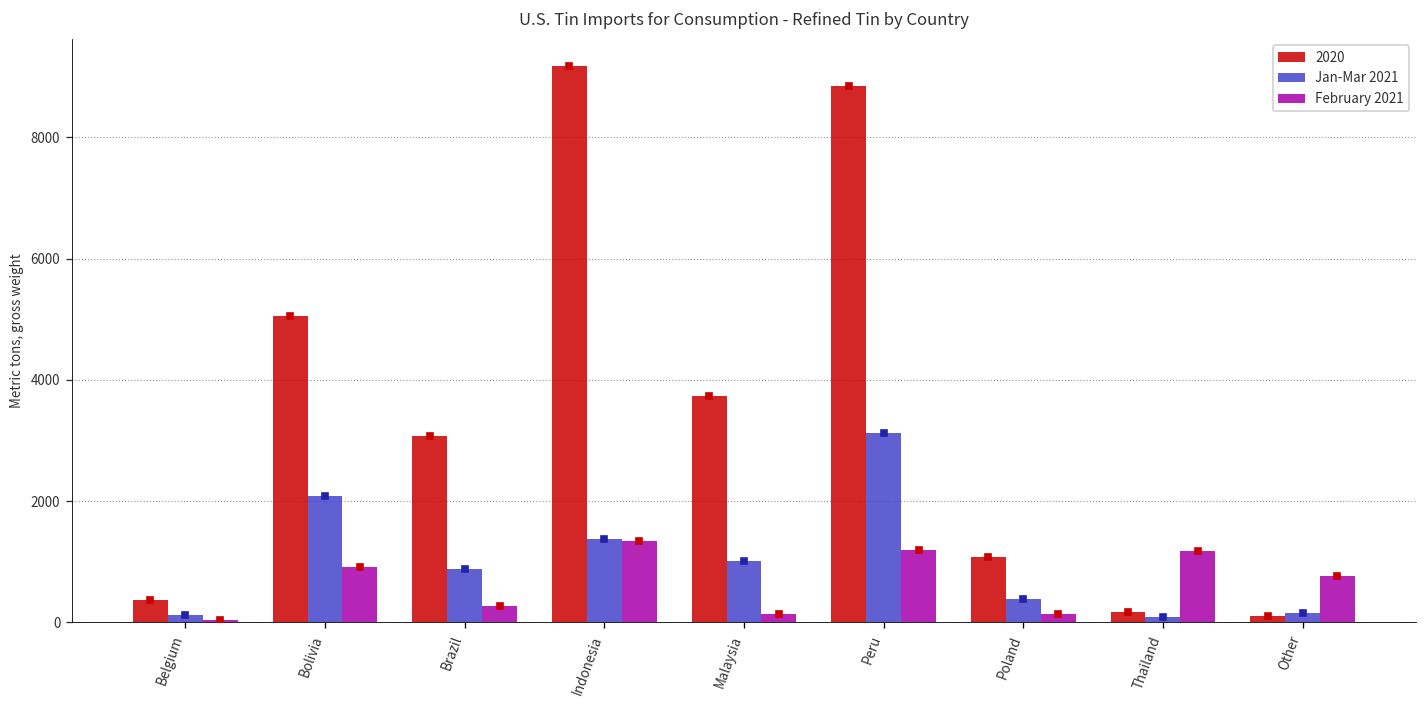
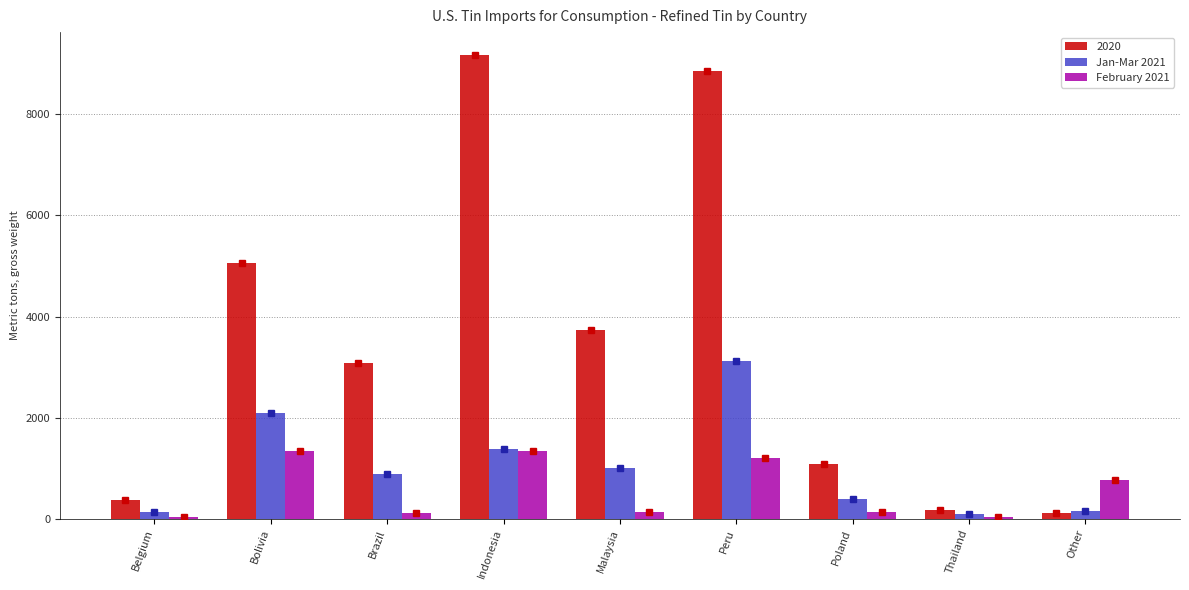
February 2021, Bolivia: 900 -> 1300
February 2021, Brazil: 300 -> 100
February 2021, Thailand: 1200 -> 0
